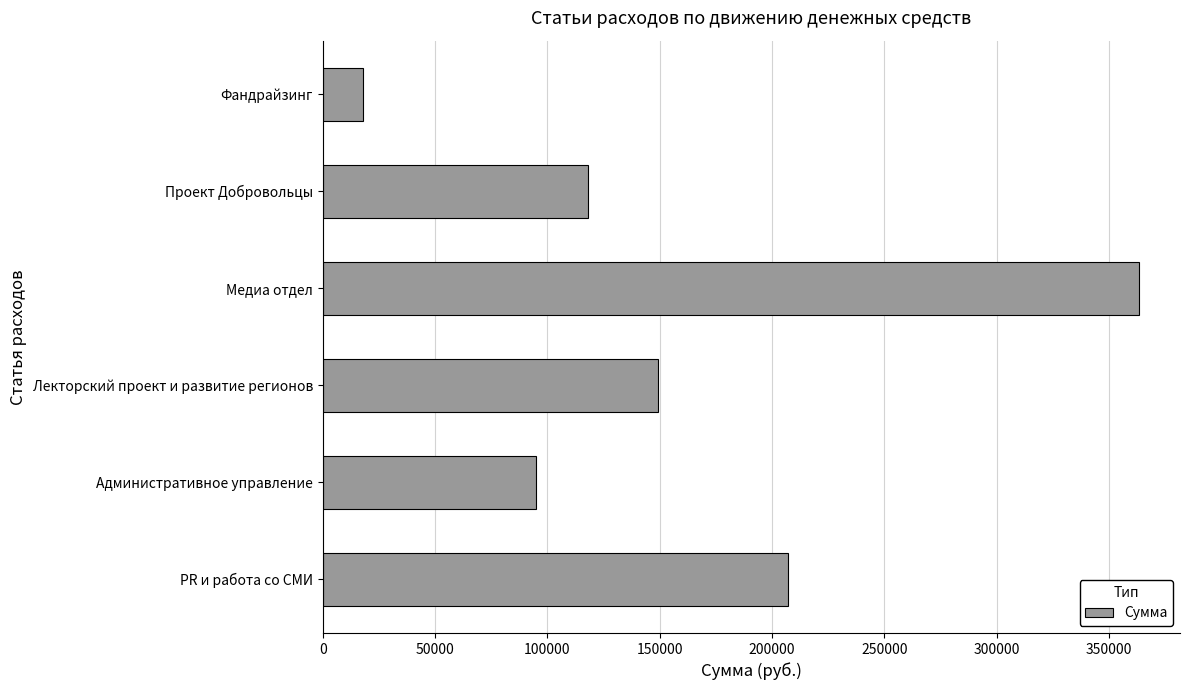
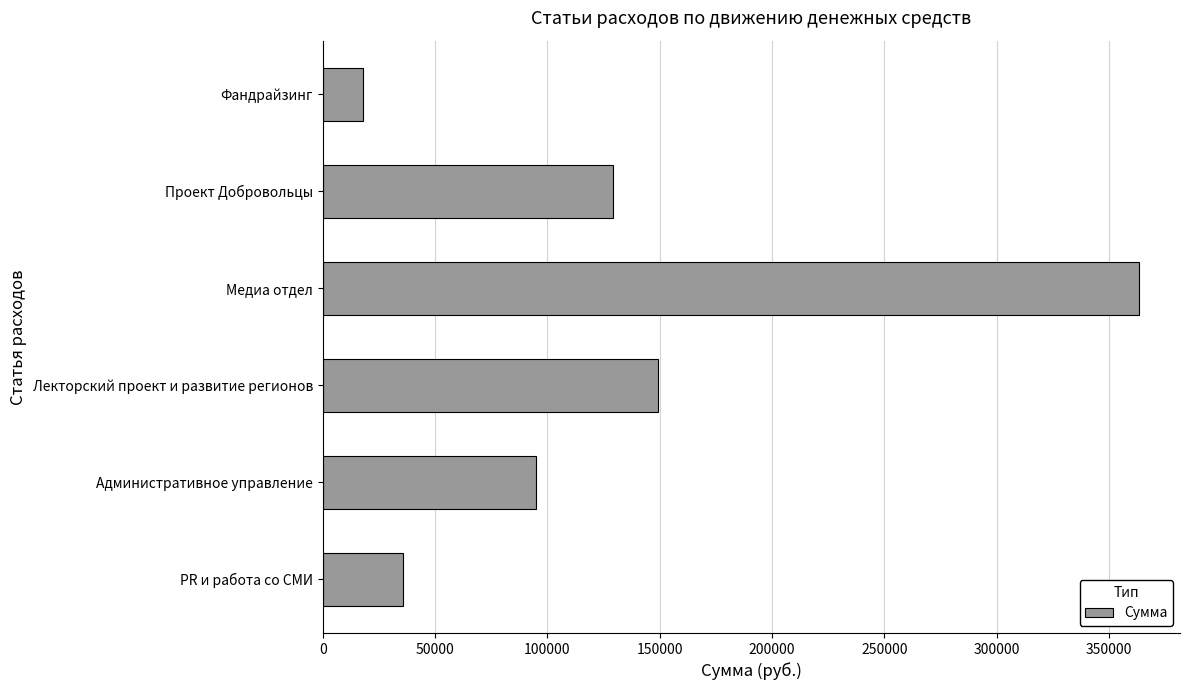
Проект Добровольцы: 118000 -> 129000
PR и работа со СМИ: 207000 -> 36000
